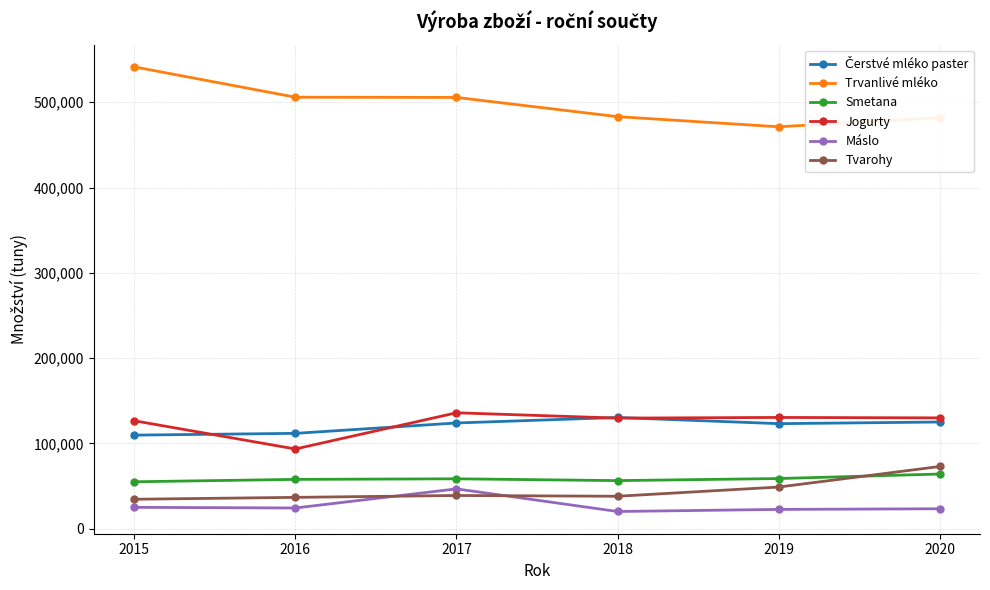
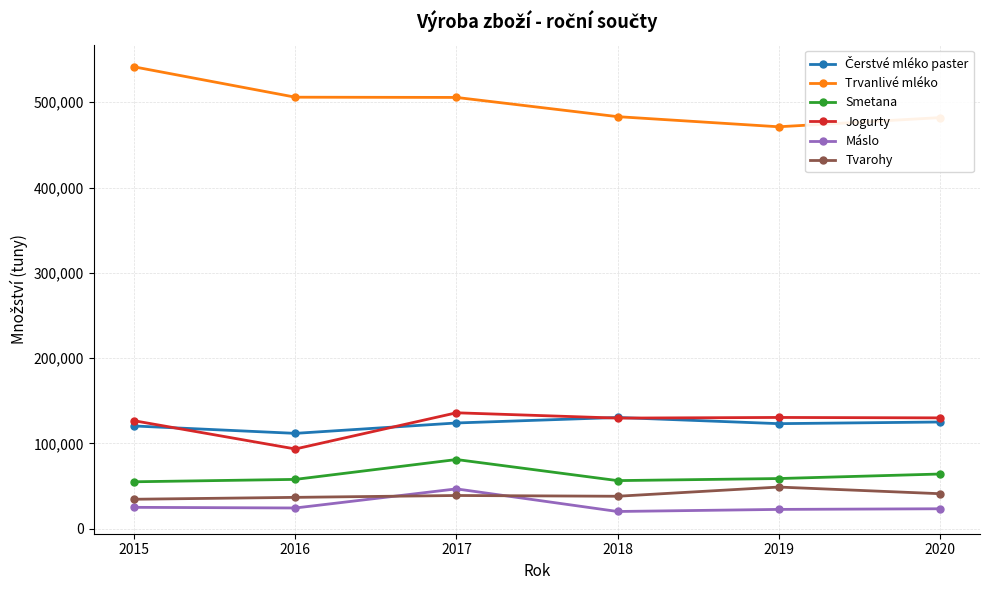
Čerstvé mléko paster, 2015: 110,000 -> 120,000
Smetana, 2017: 60,000 -> 80,000
Tvarohy, 2020: 70,000 -> 40,000
